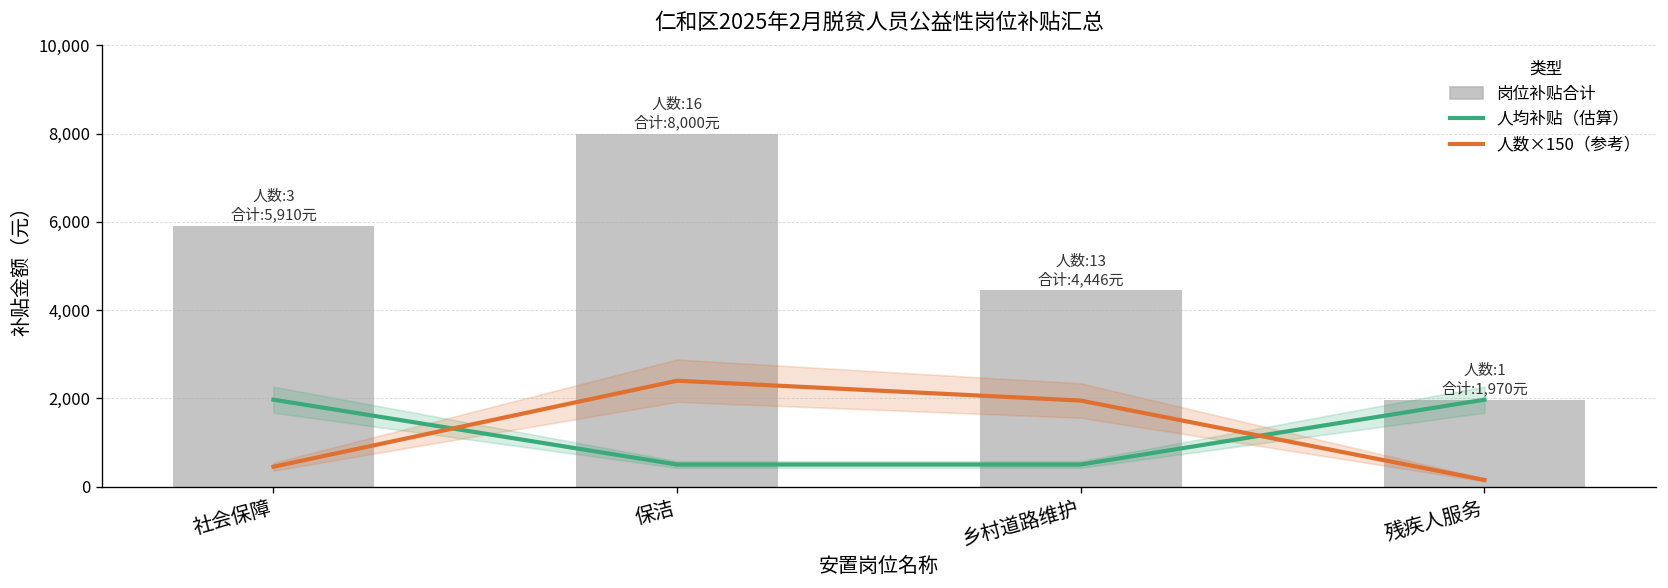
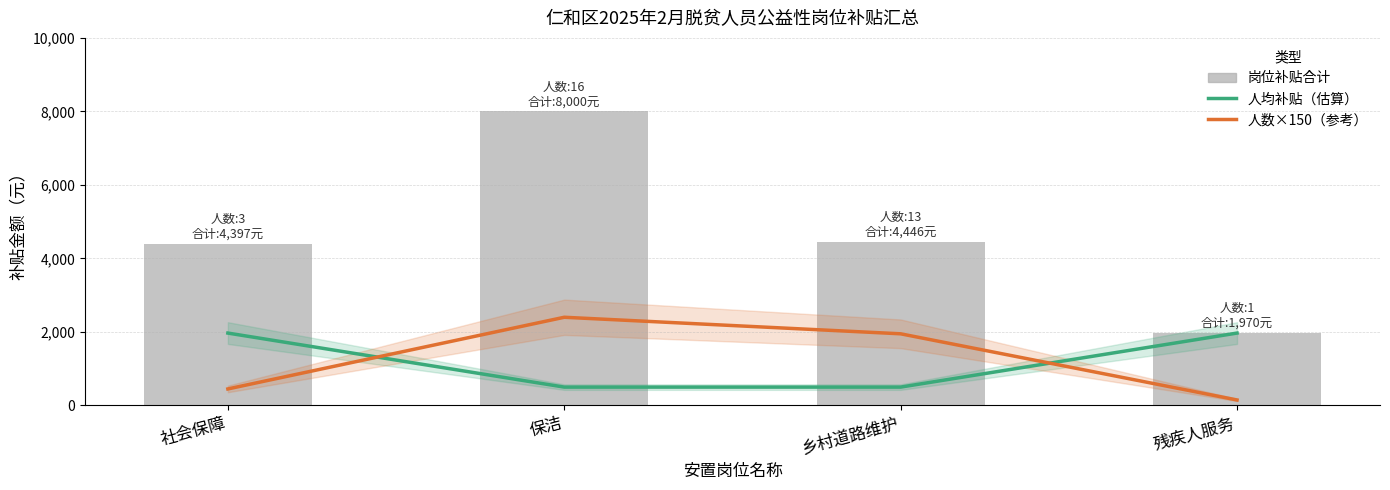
岗位补贴合计, 社会保障: 5,910元 -> 4,397元
